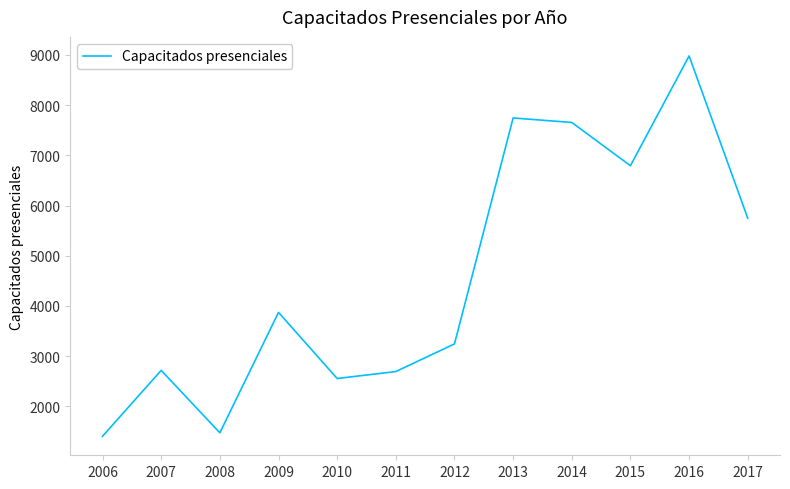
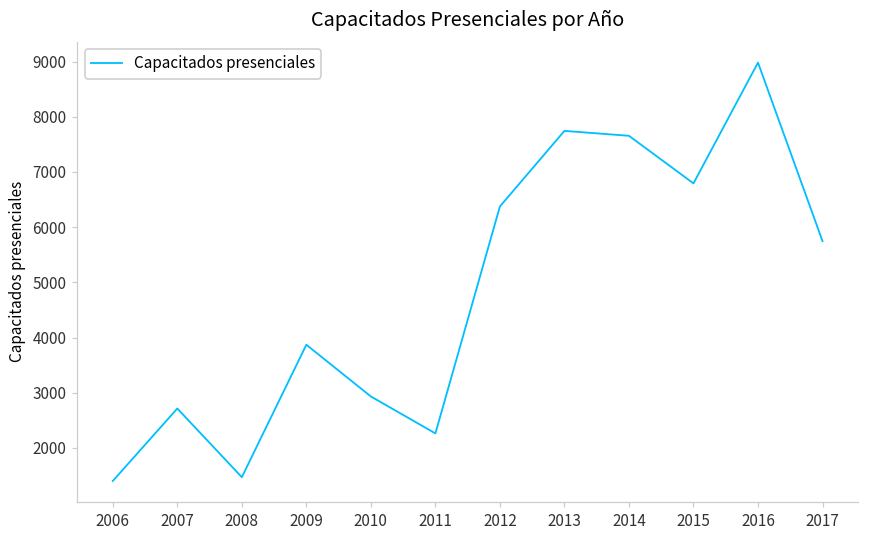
2010: 2600 -> 2900
2011: 2700 -> 2300
2012: 3200 -> 6400
